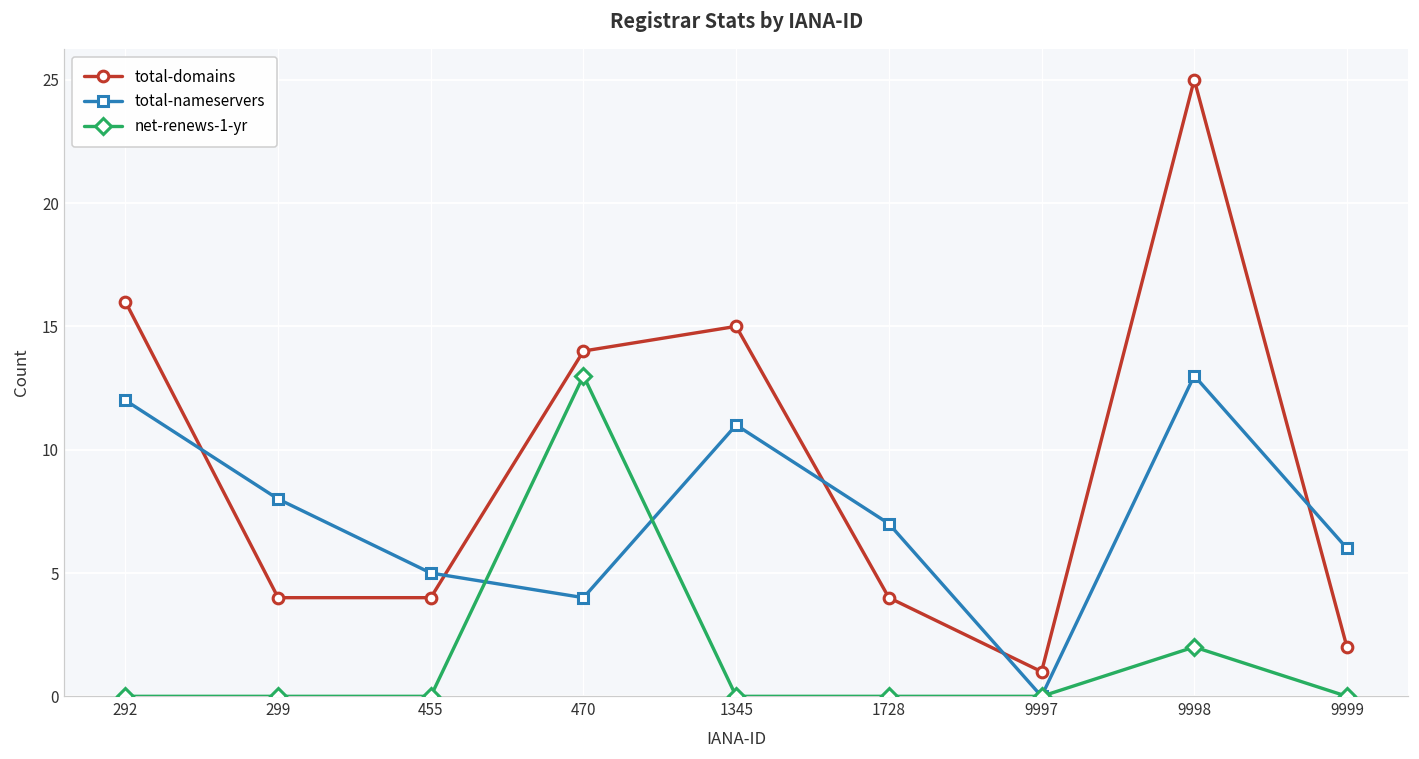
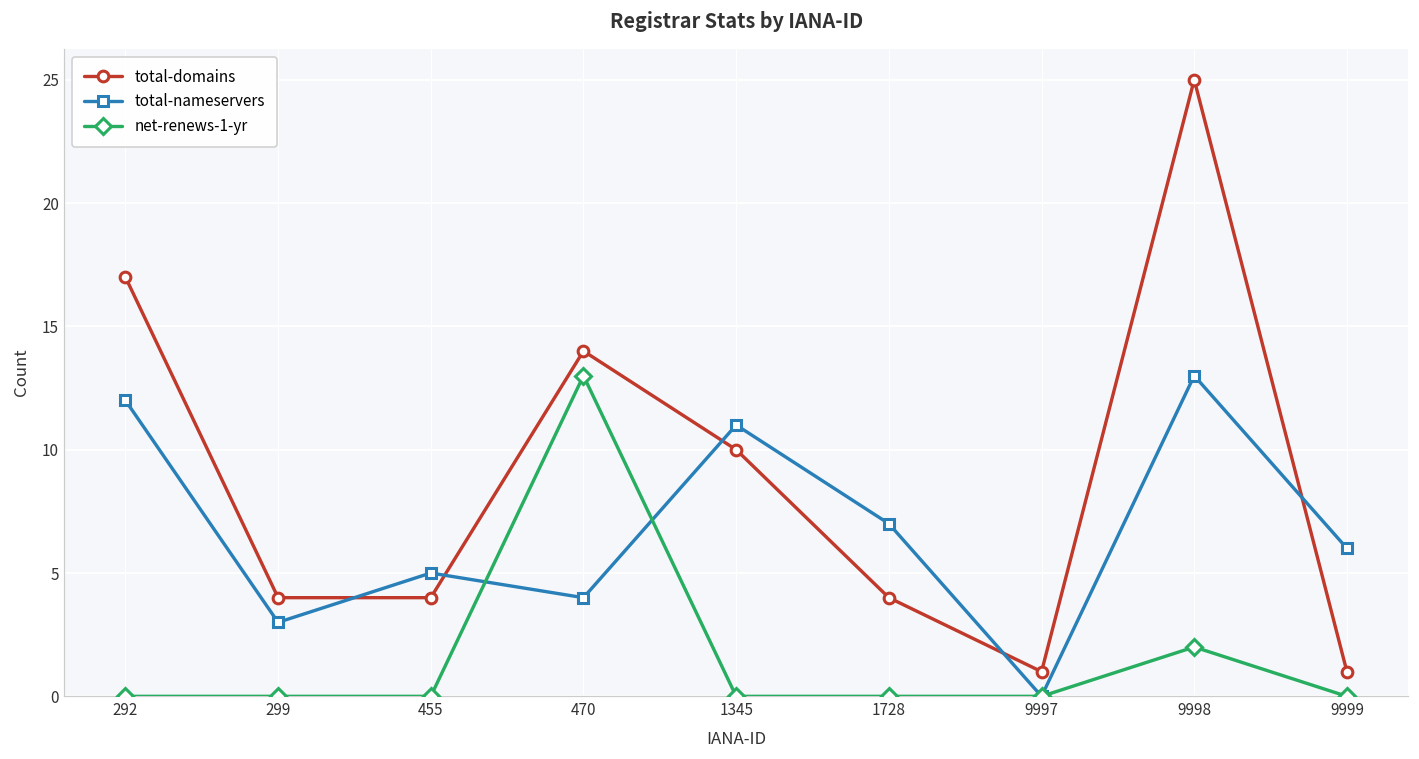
total-domains, 292: 16 -> 17
total-nameservers, 299: 8 -> 3
total-domains, 1345: 15 -> 10
total-domains, 9999: 2 -> 1
